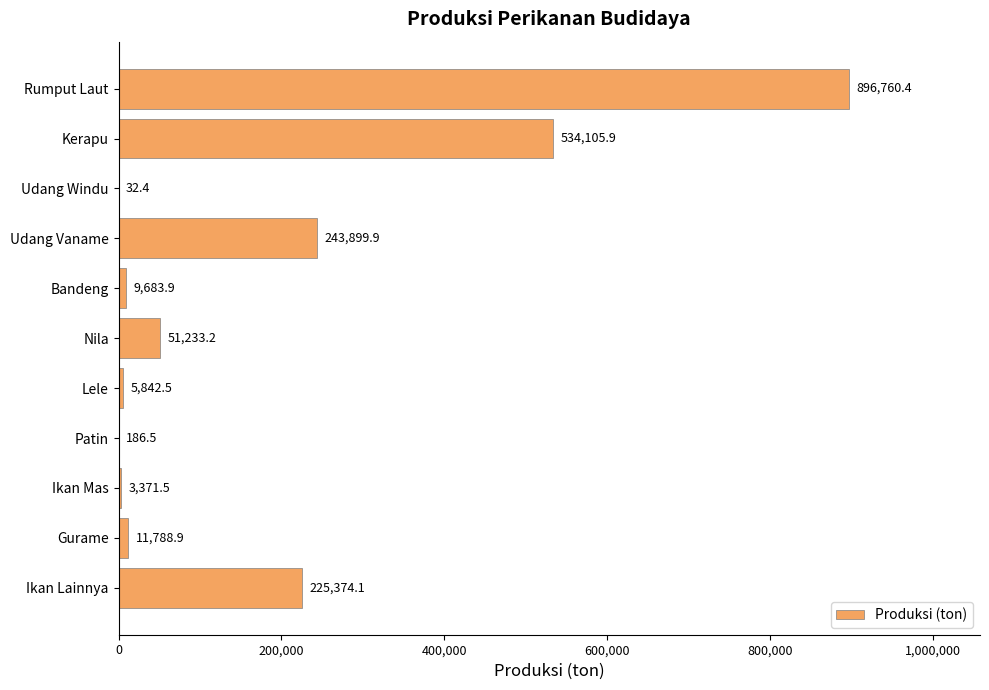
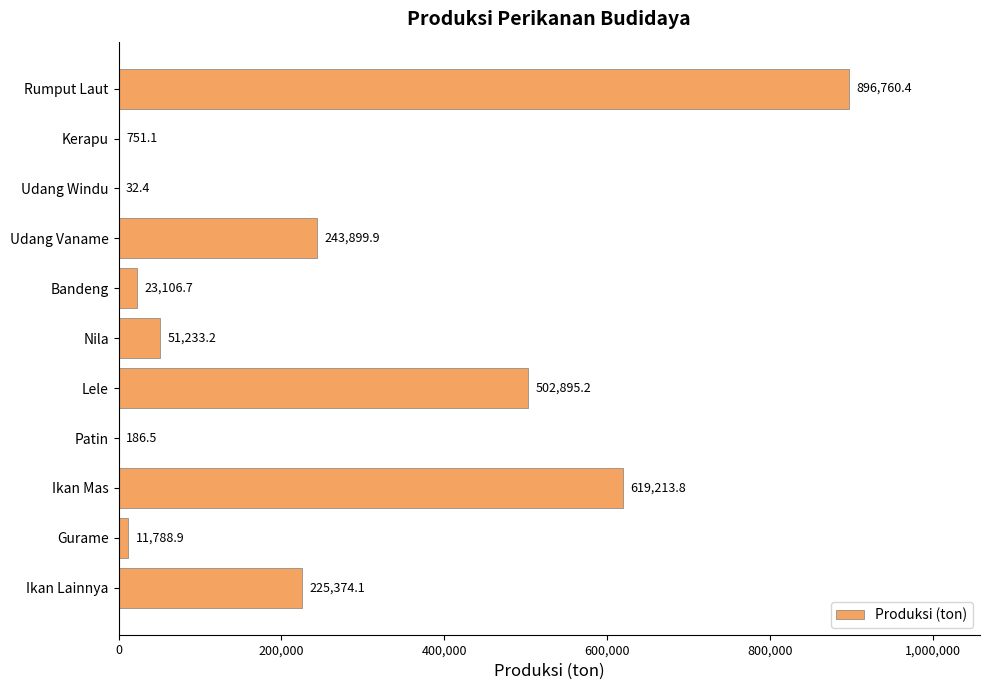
Kerapu: 534,105.9 -> 751.1
Bandeng: 9,683.9 -> 23,106.7
Lele: 5,842.5 -> 502,895.2
Ikan Mas: 3,371.5 -> 619,213.8
